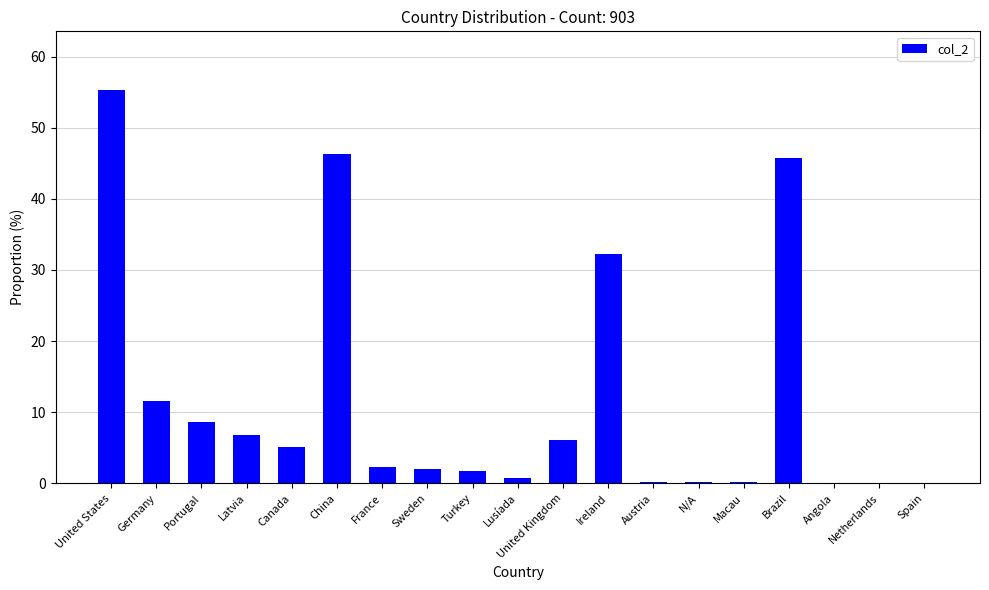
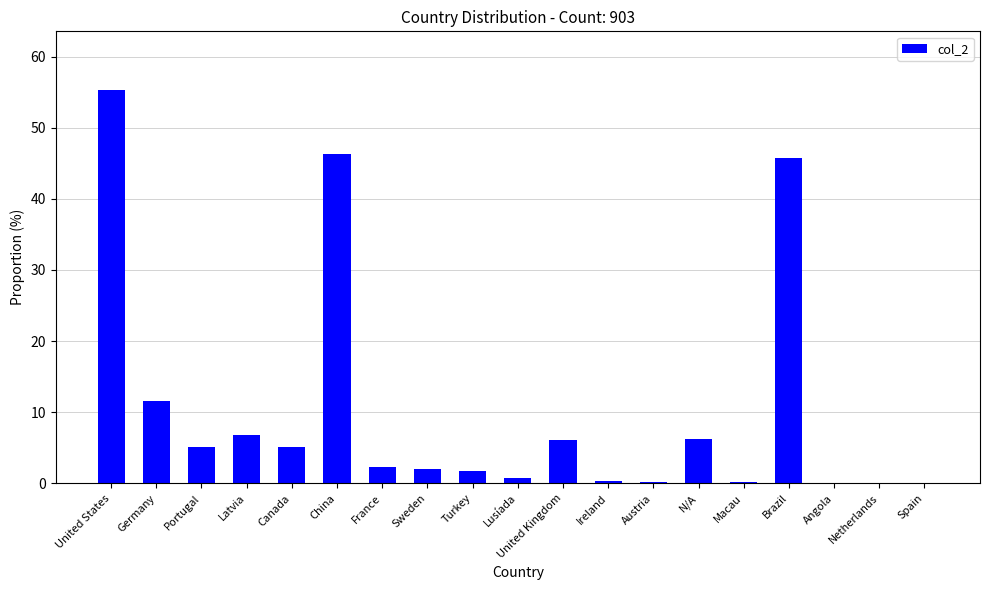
Portugal: 9 -> 5
Ireland: 32 -> 0
N/A: 0 -> 6
